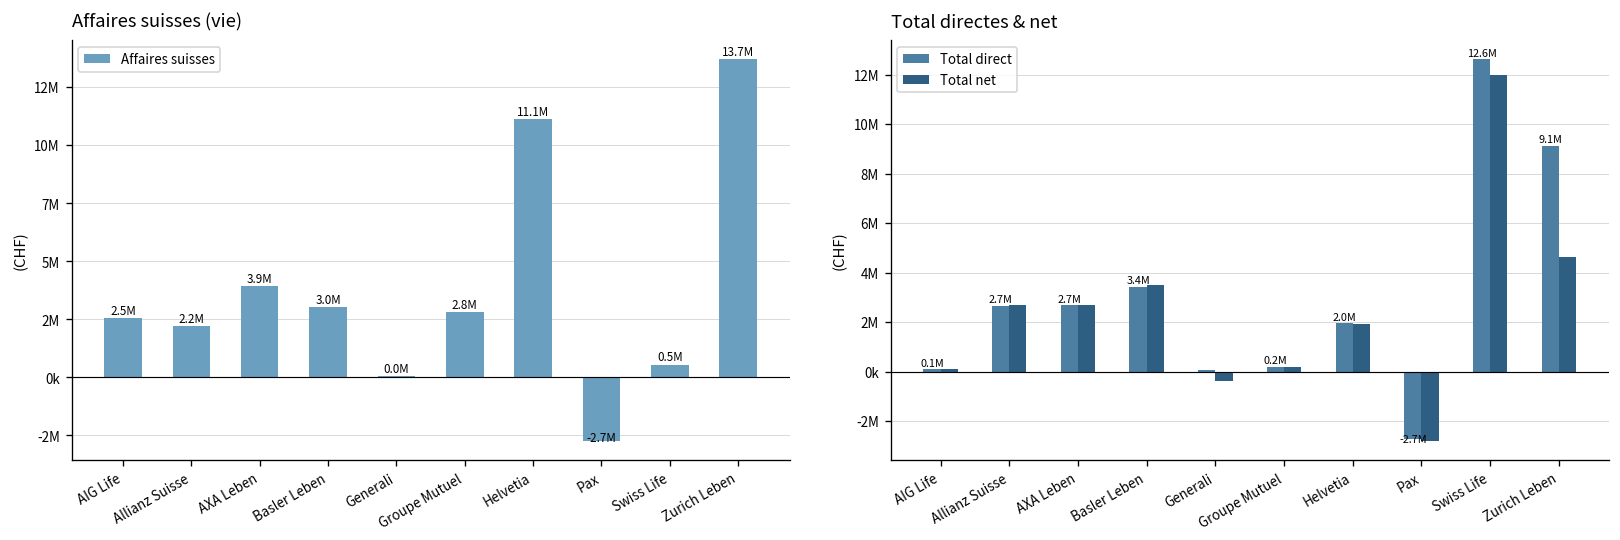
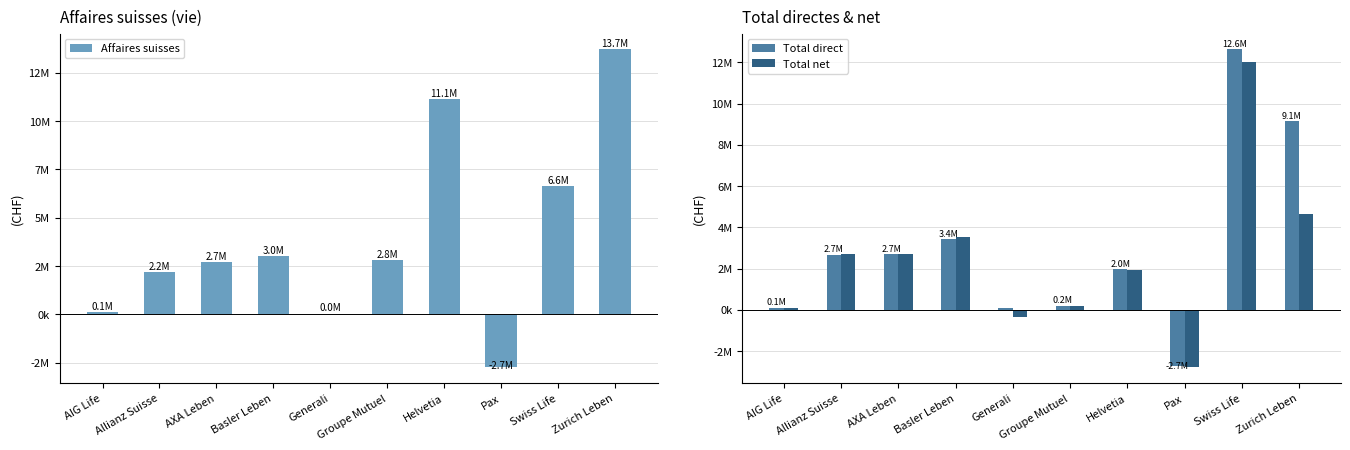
Affaires suisses (vie), AIG Life: 2.5M -> 0.1M
Affaires suisses (vie), AXA Leben: 3.9M -> 2.7M
Affaires suisses (vie), Swiss Life: 0.5M -> 6.6M
